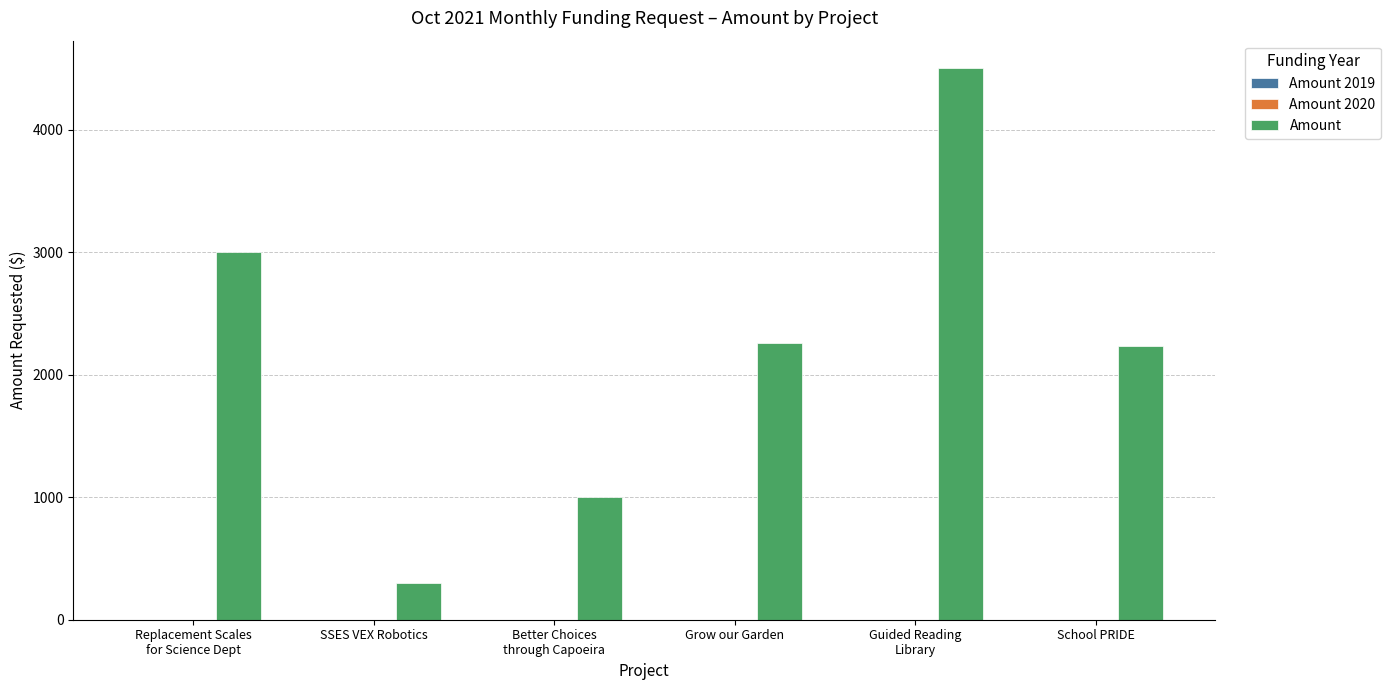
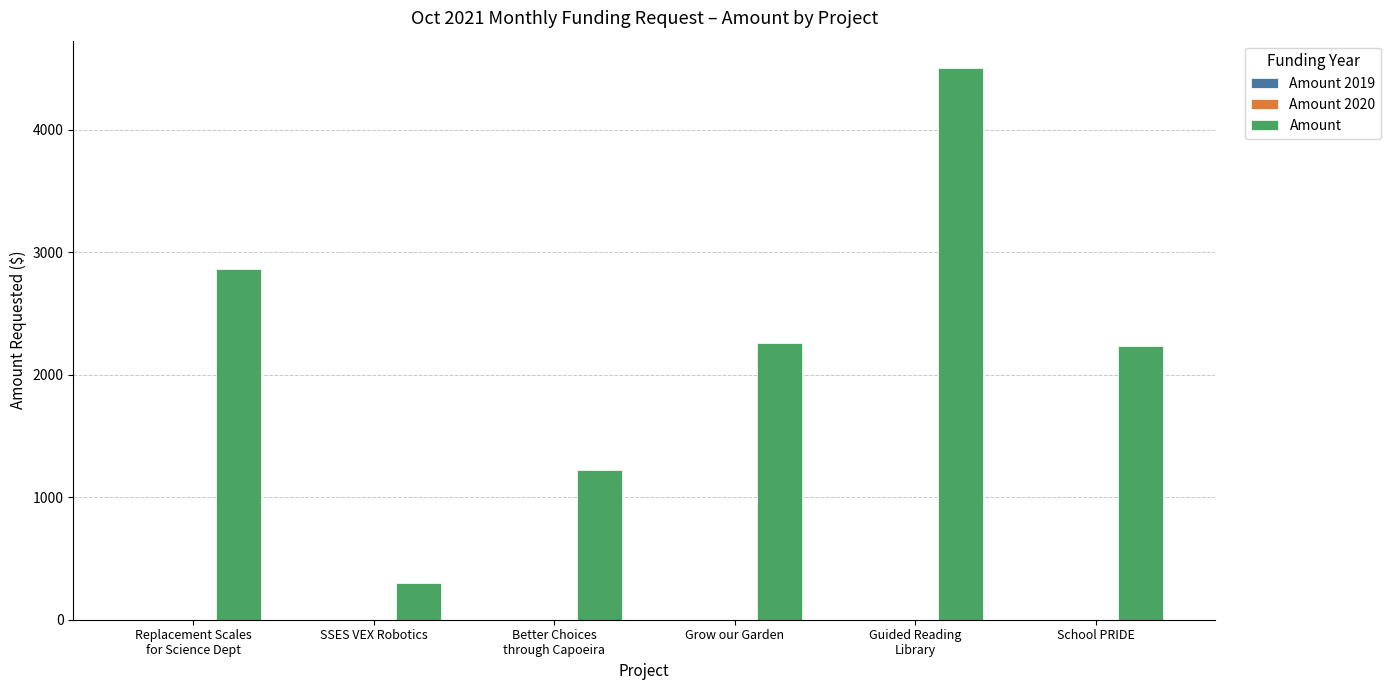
Amount, Replacement Scales for Science Dept: 3000 -> 2860
Amount, Better Choices through Capoeira: 1000 -> 1220
